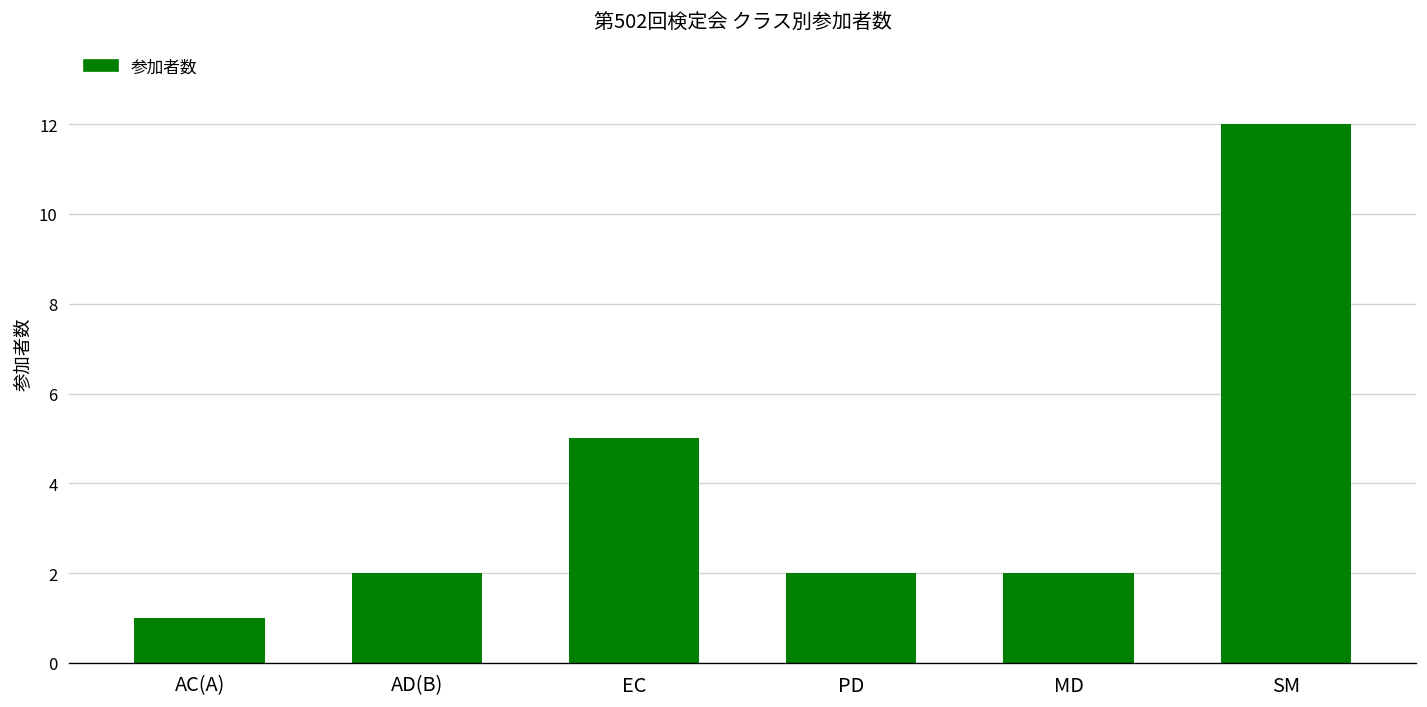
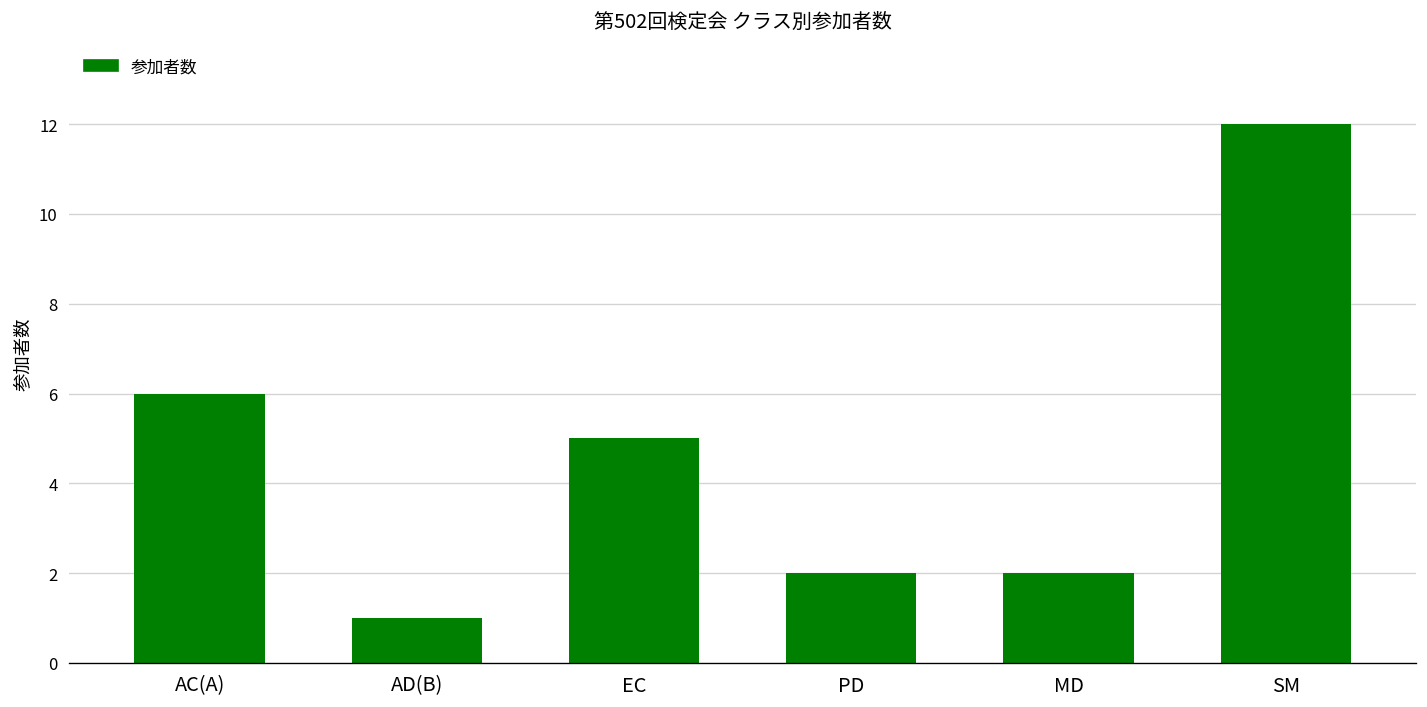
AC(A): 1 -> 6
AD(B): 2 -> 1
